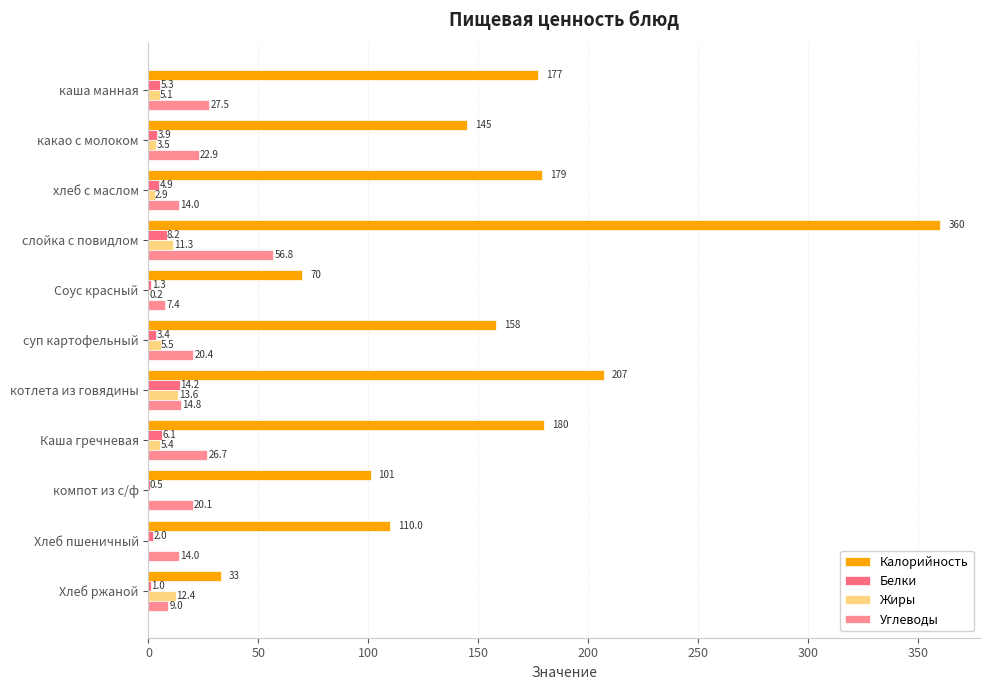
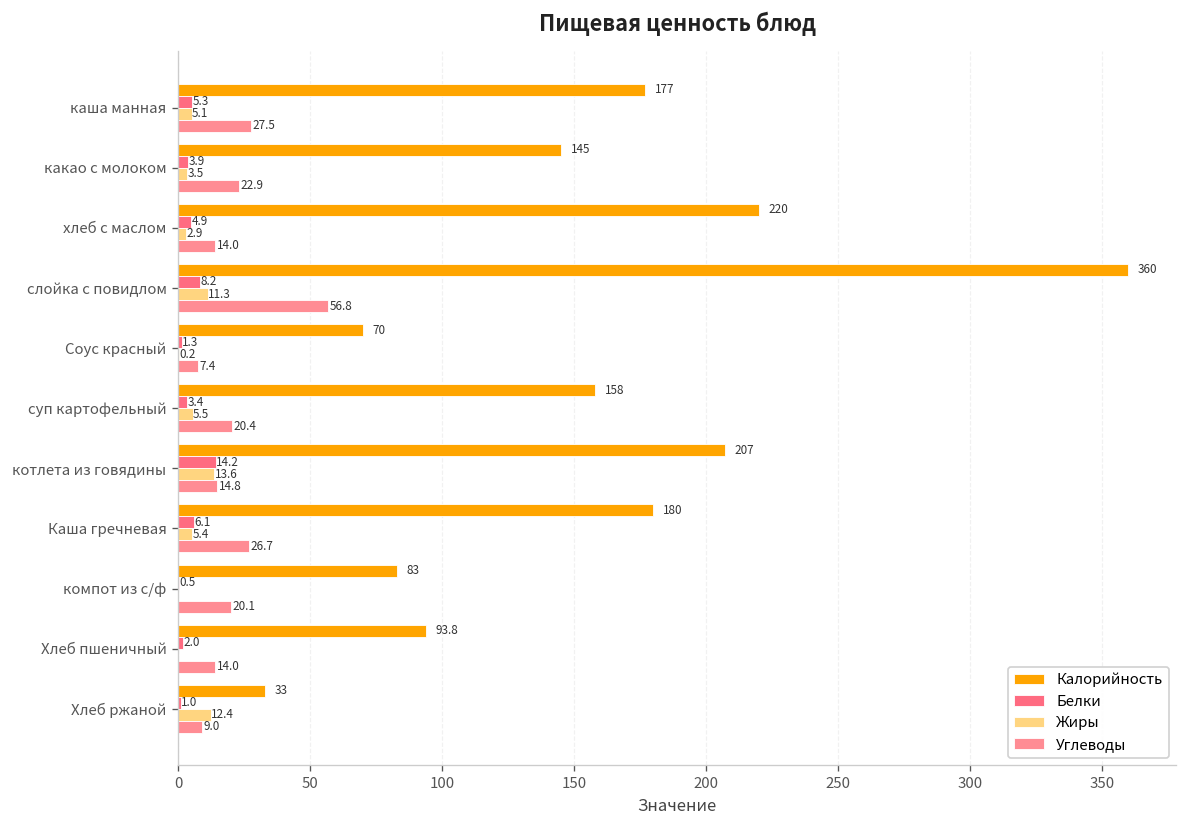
Калорийность, хлеб с маслом: 179 -> 220
Калорийность, компот из с/ф: 101 -> 83
Калорийность, Хлеб пшеничный: 110.0 -> 93.8
